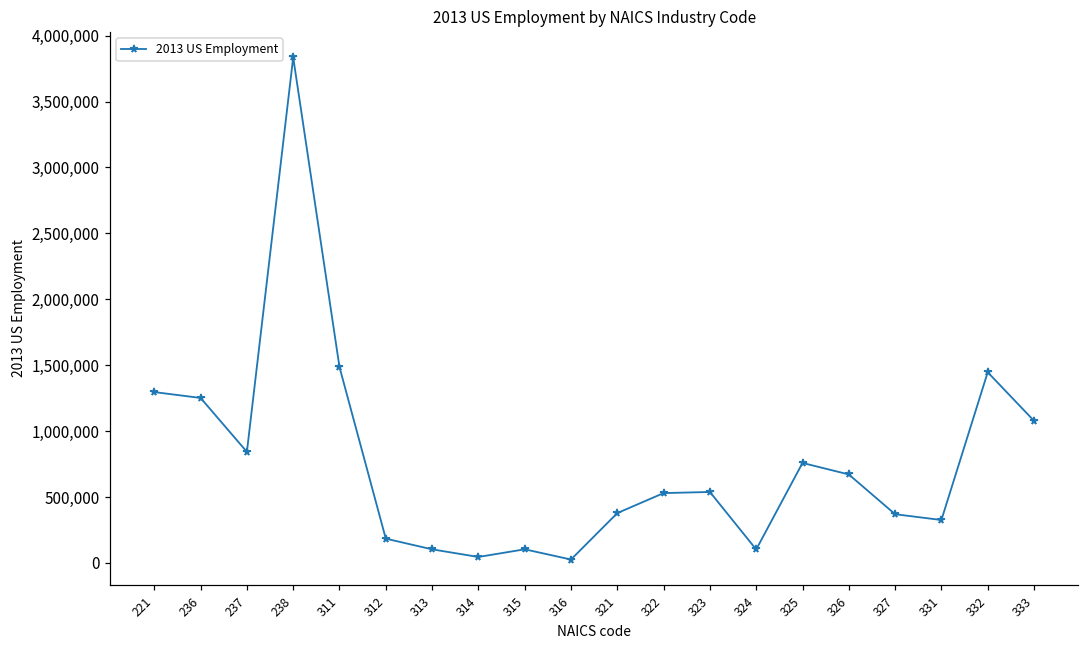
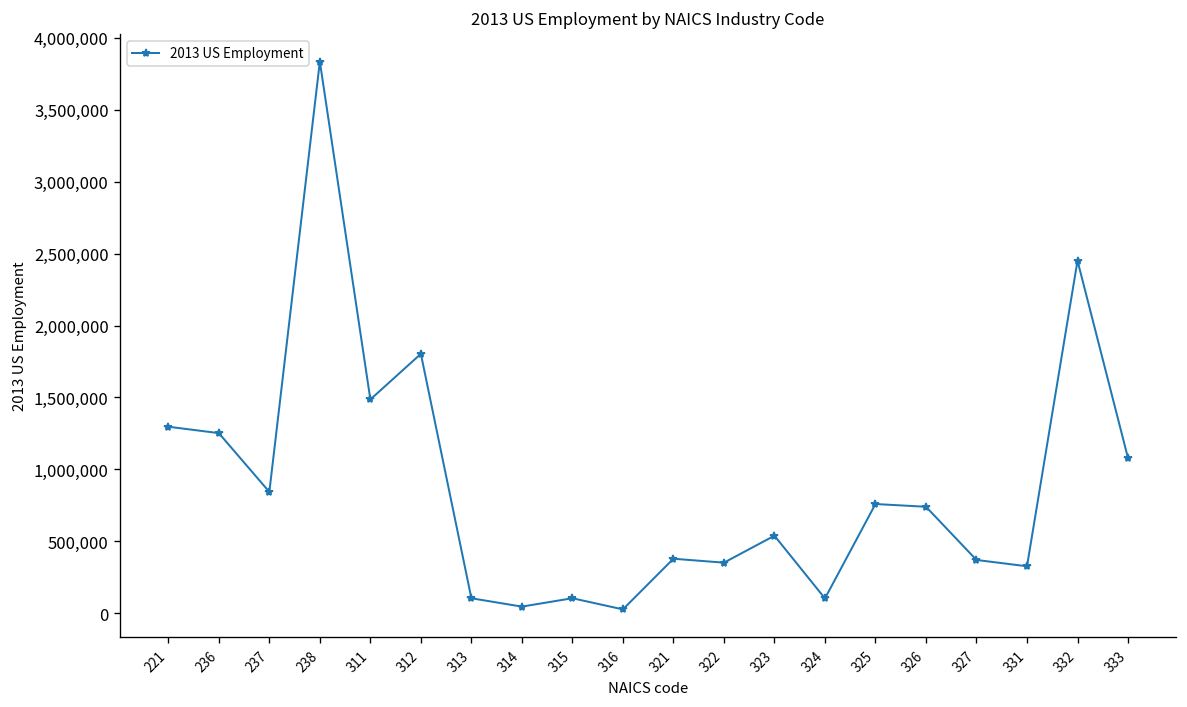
312: 180,000 -> 1,800,000
322: 530,000 -> 350,000
326: 670,000 -> 740,000
332: 1,450,000 -> 2,450,000
